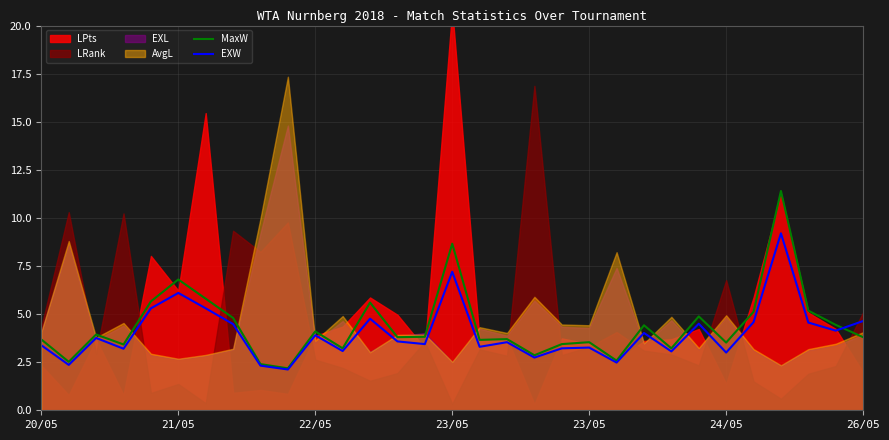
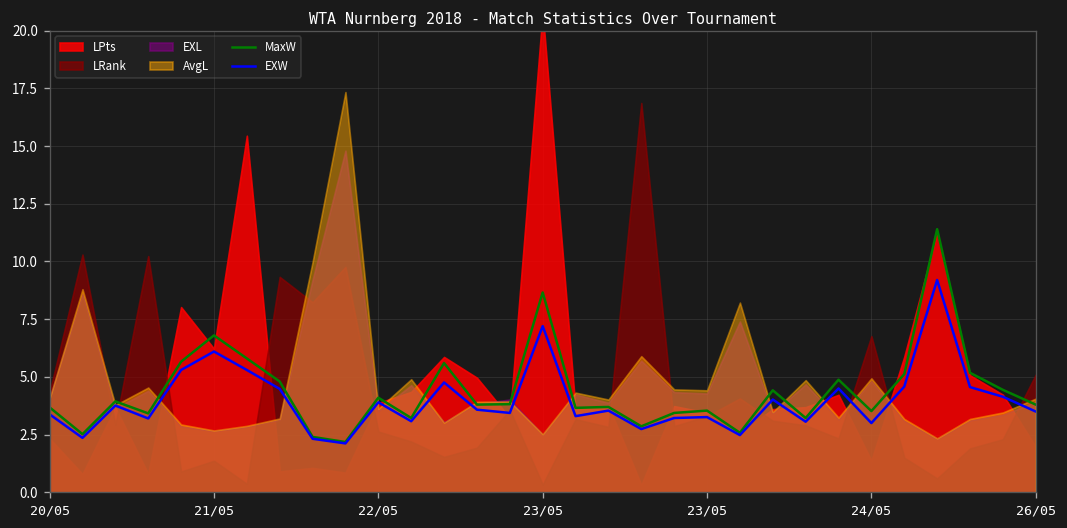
EXW, 26/05: 4.6 -> 3.5
